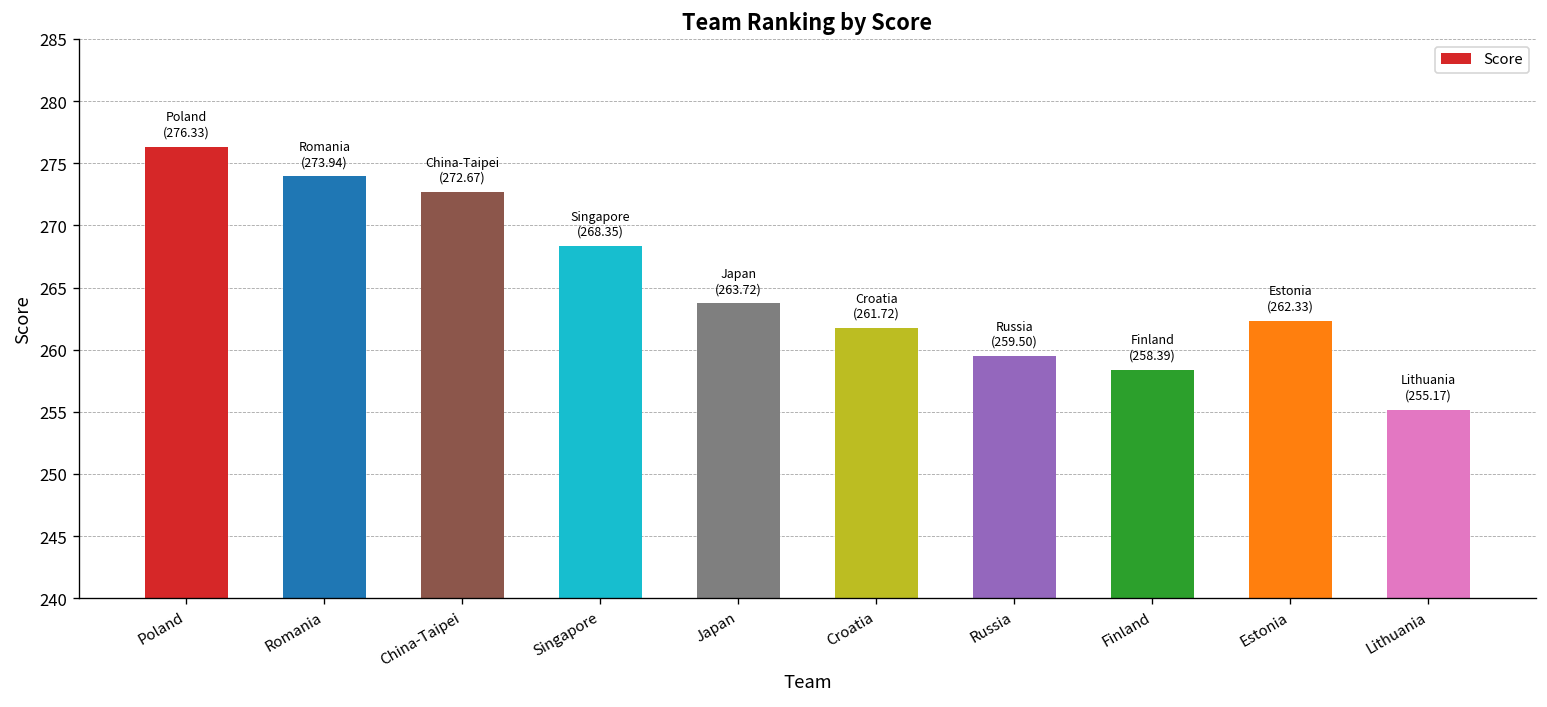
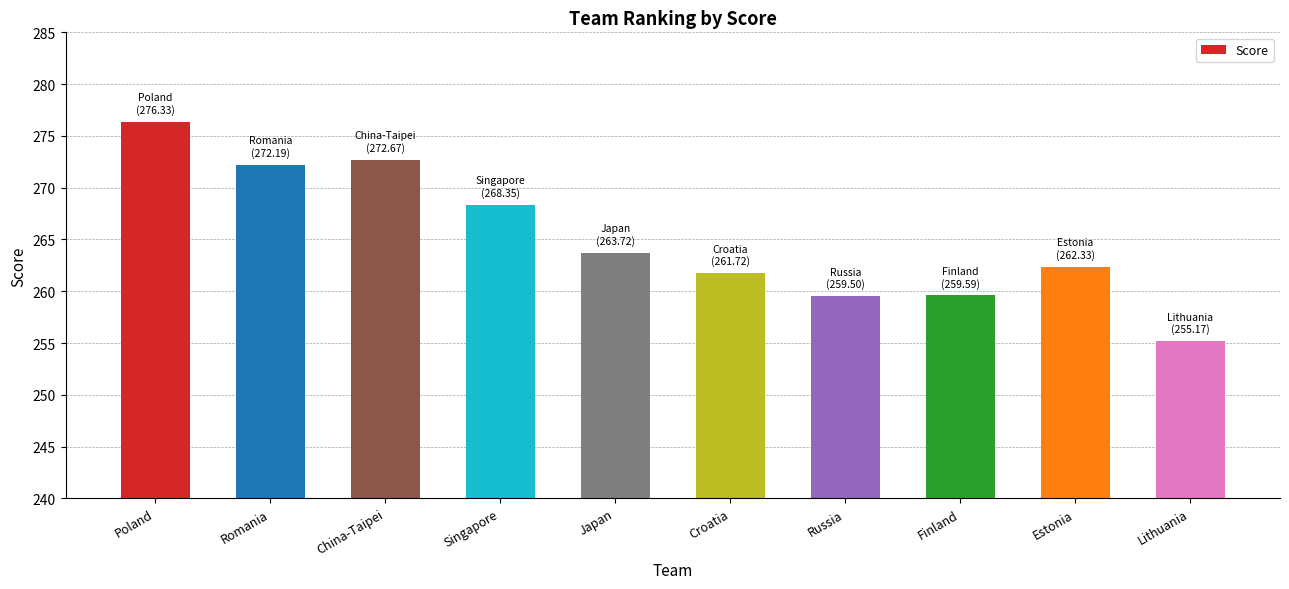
Romania: (273.94) -> (272.19)
Finland: (258.39) -> (259.59)
